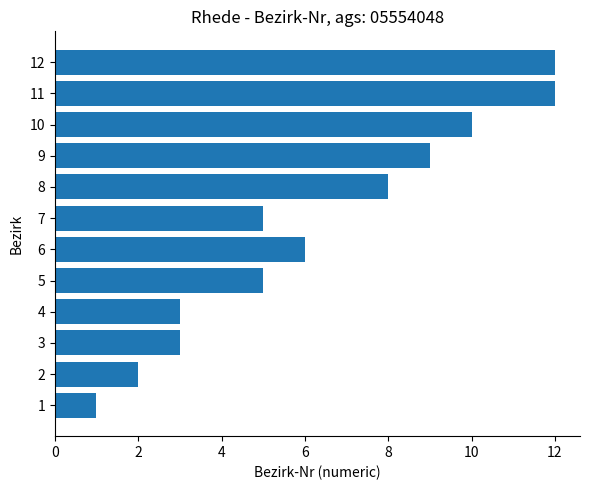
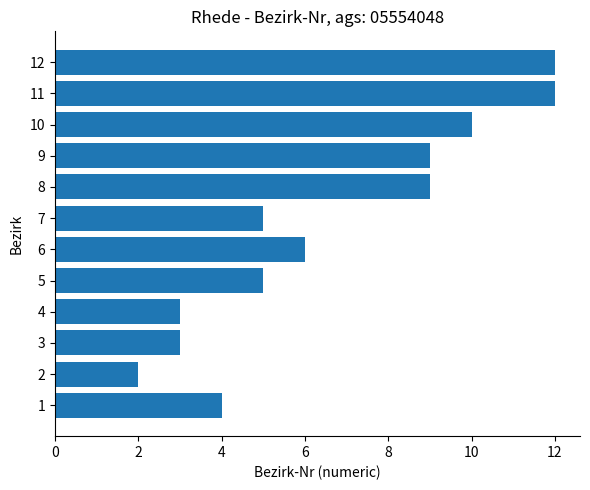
8: 8 -> 9
1: 1 -> 4
